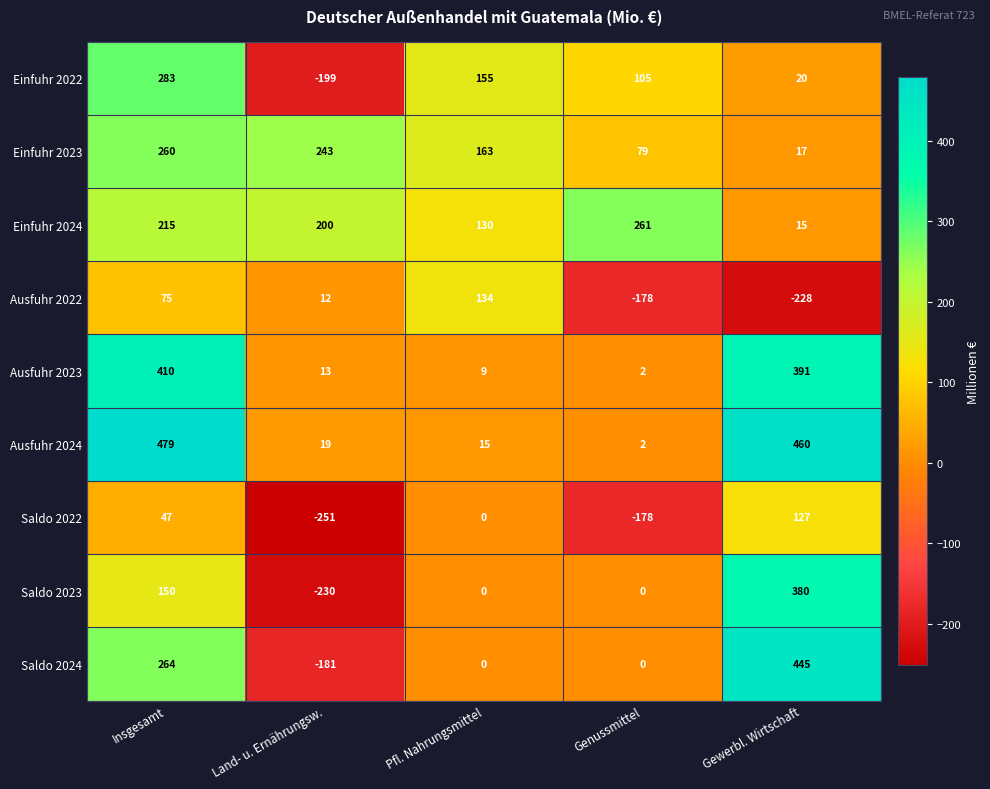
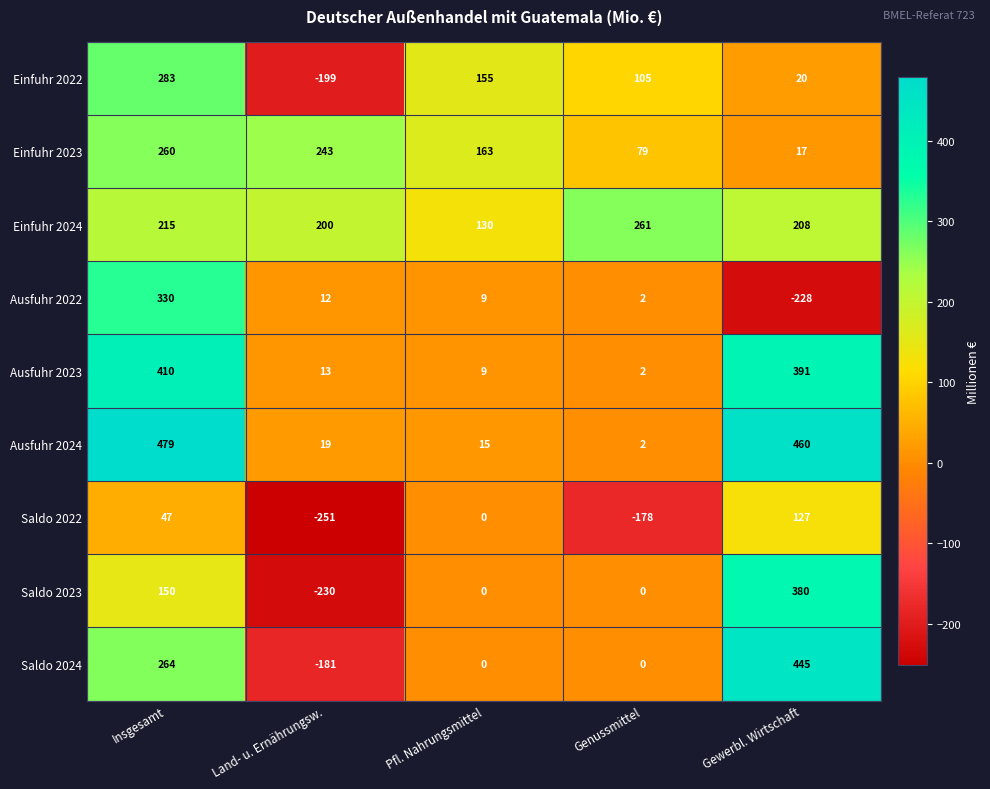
Einfuhr 2024, Gewerbl. Wirtschaft: 15 -> 208
Ausfuhr 2022, Insgesamt: 75 -> 330
Ausfuhr 2022, Pfl. Nahrungsmittel: 134 -> 9
Ausfuhr 2022, Genussmittel: -178 -> 2
